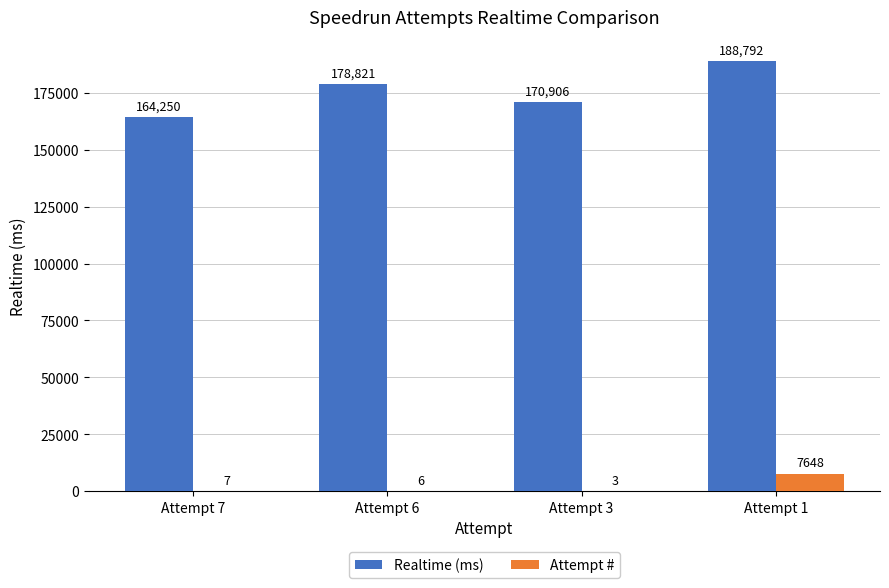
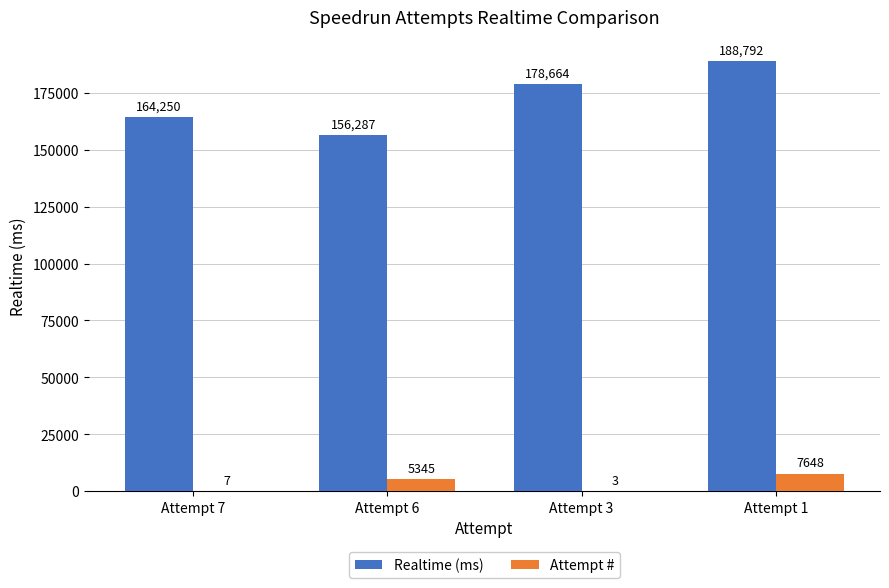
Realtime (ms), Attempt 6: 178,821 -> 156,287
Attempt #, Attempt 6: 6 -> 5345
Realtime (ms), Attempt 3: 170,906 -> 178,664
